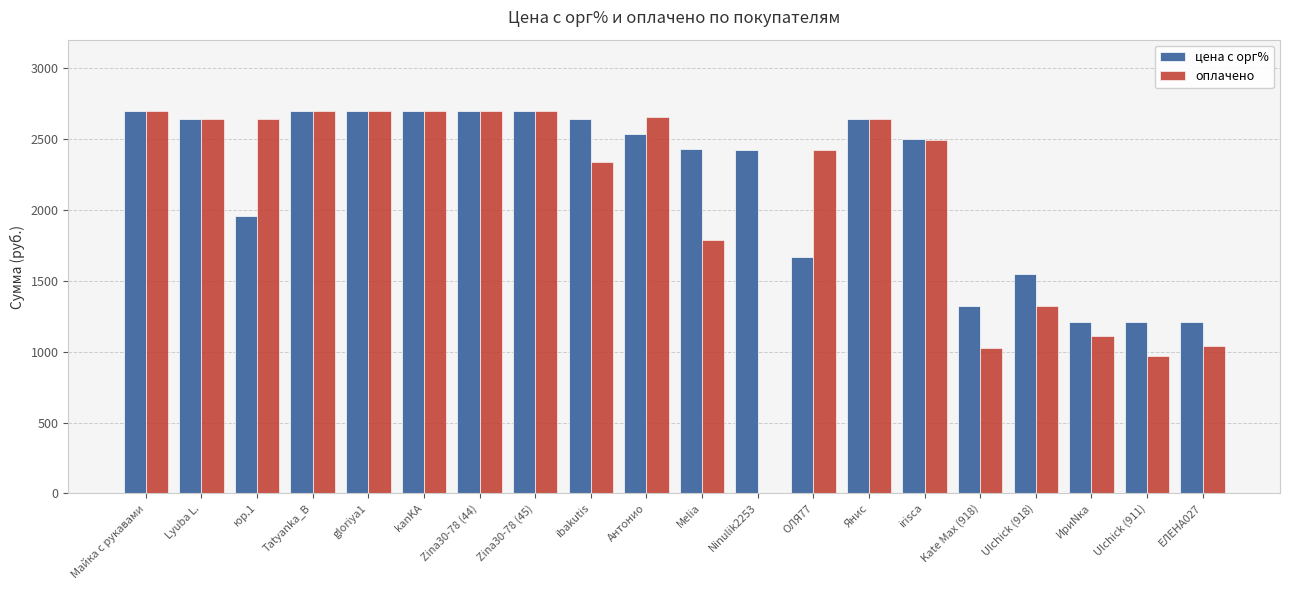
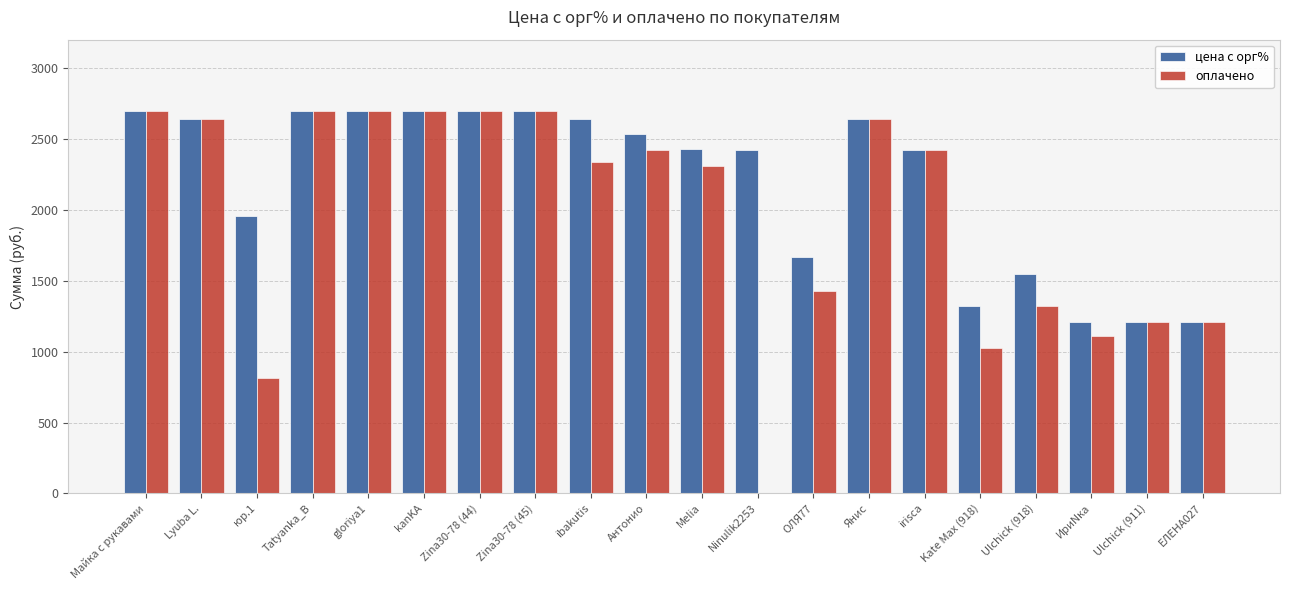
оплачено, юр.1: 2640 -> 820
оплачено, Антонио: 2660 -> 2420
оплачено, Melia: 1790 -> 2310
оплачено, ОЛЯ77: 2420 -> 1430
цена с орг%, irisca: 2500 -> 2420
оплачено, irisca: 2490 -> 2420
оплачено, Ulchick (911): 970 -> 1210
оплачено, ЕЛЕНА027: 1040 -> 1210
